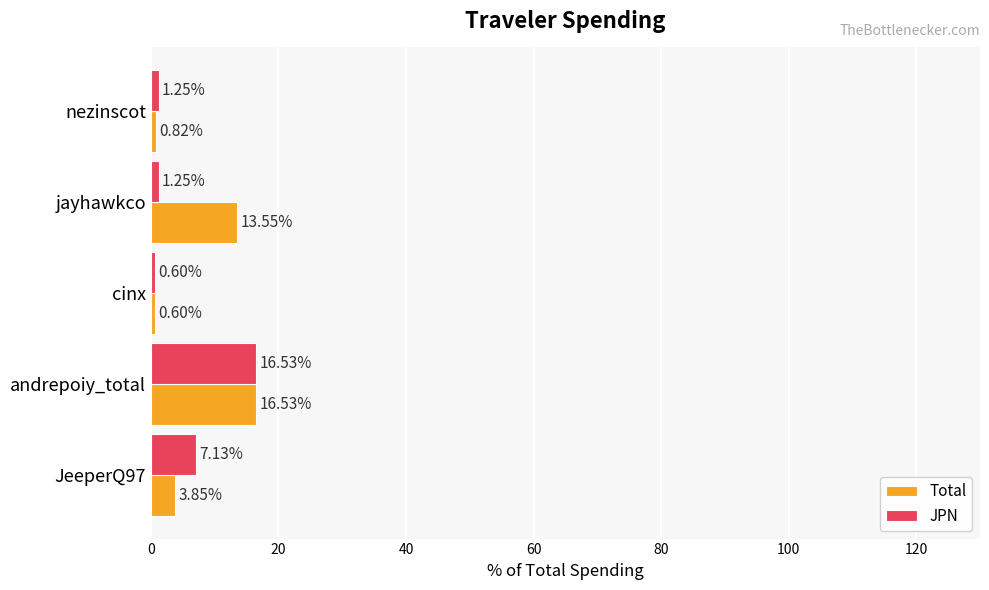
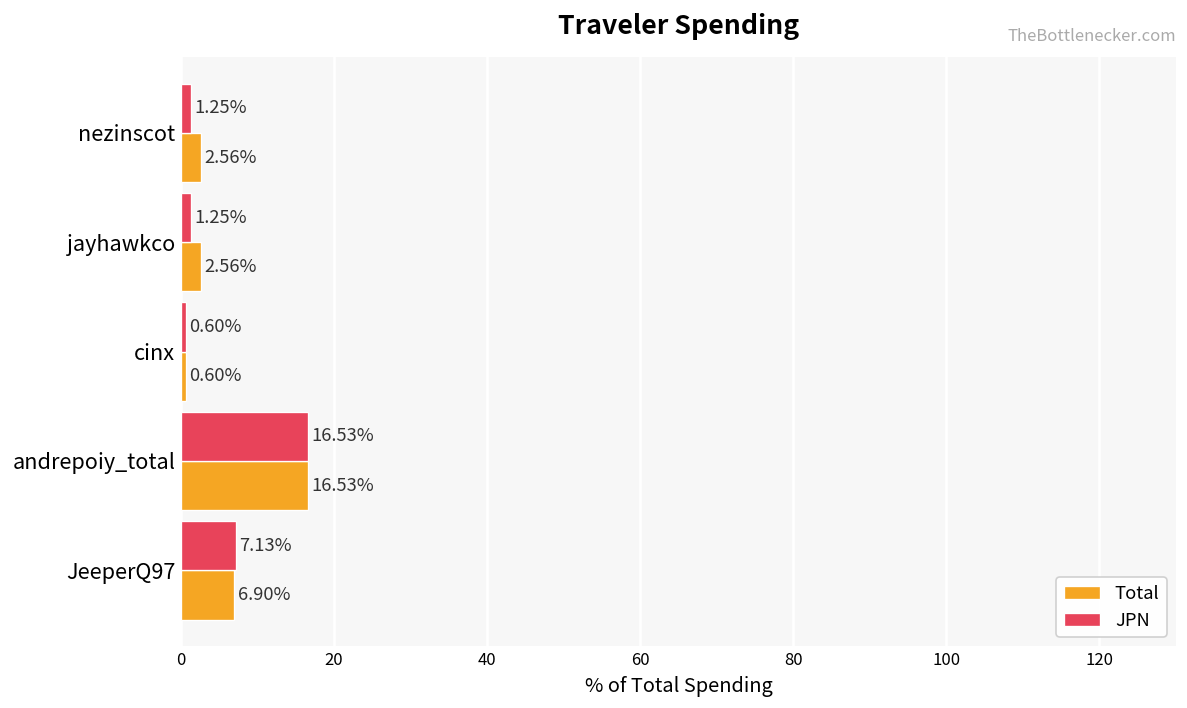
Total, nezinscot: 0.82% -> 2.56%
Total, jayhawkco: 13.55% -> 2.56%
Total, JeeperQ97: 3.85% -> 6.90%
